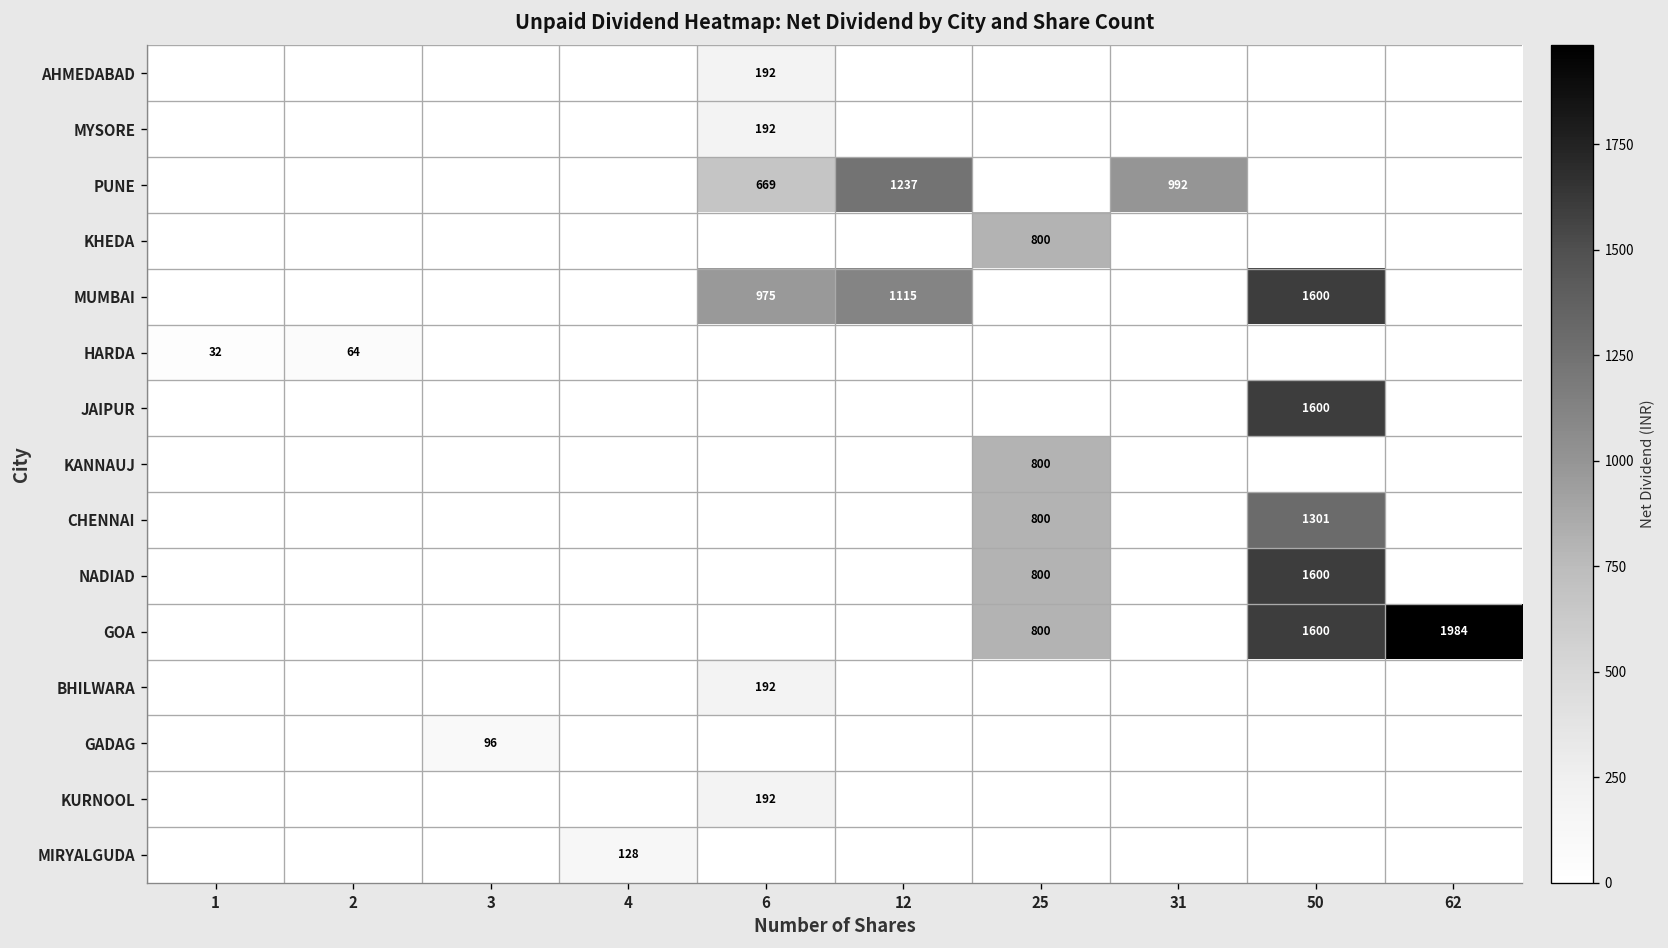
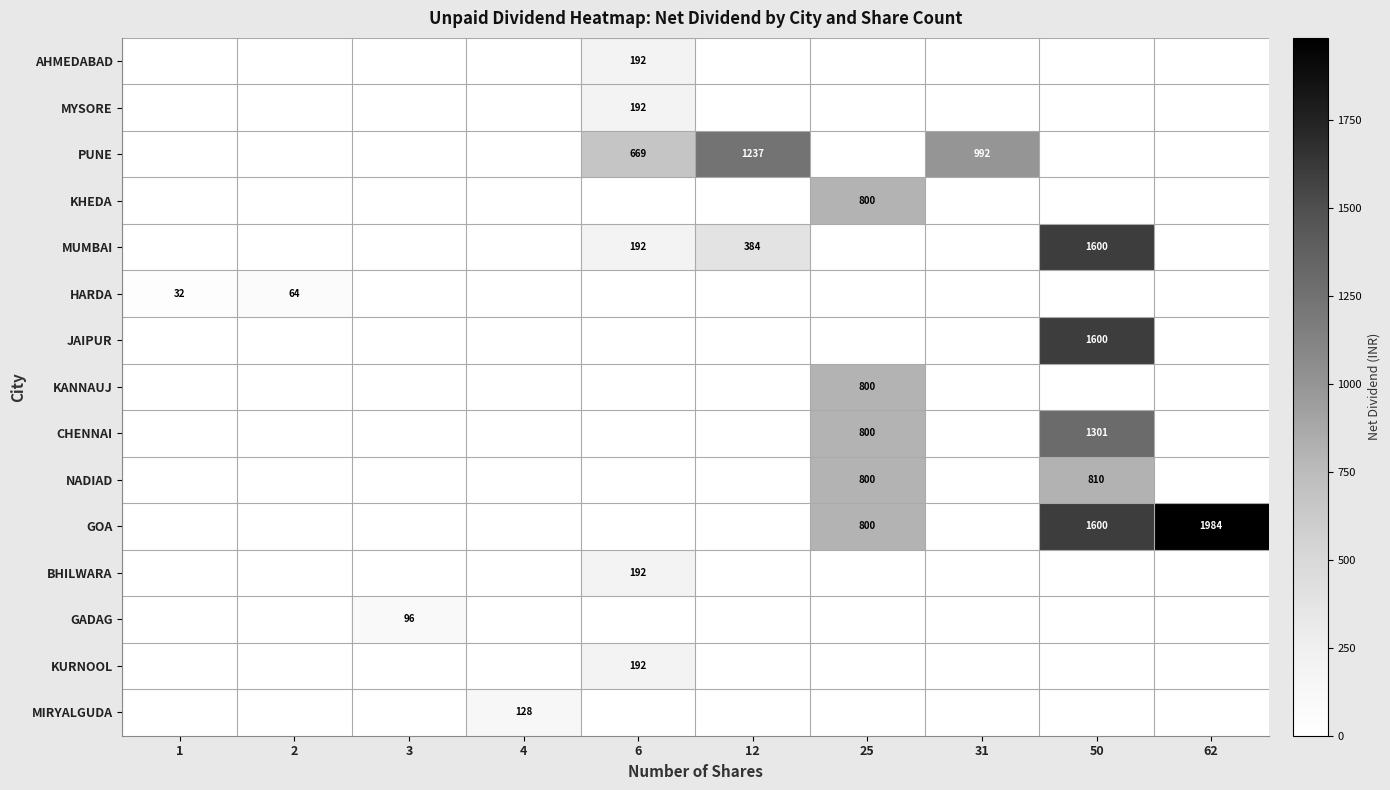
MUMBAI, 6: 975 -> 192
MUMBAI, 12: 1115 -> 384
NADIAD, 50: 1600 -> 810
